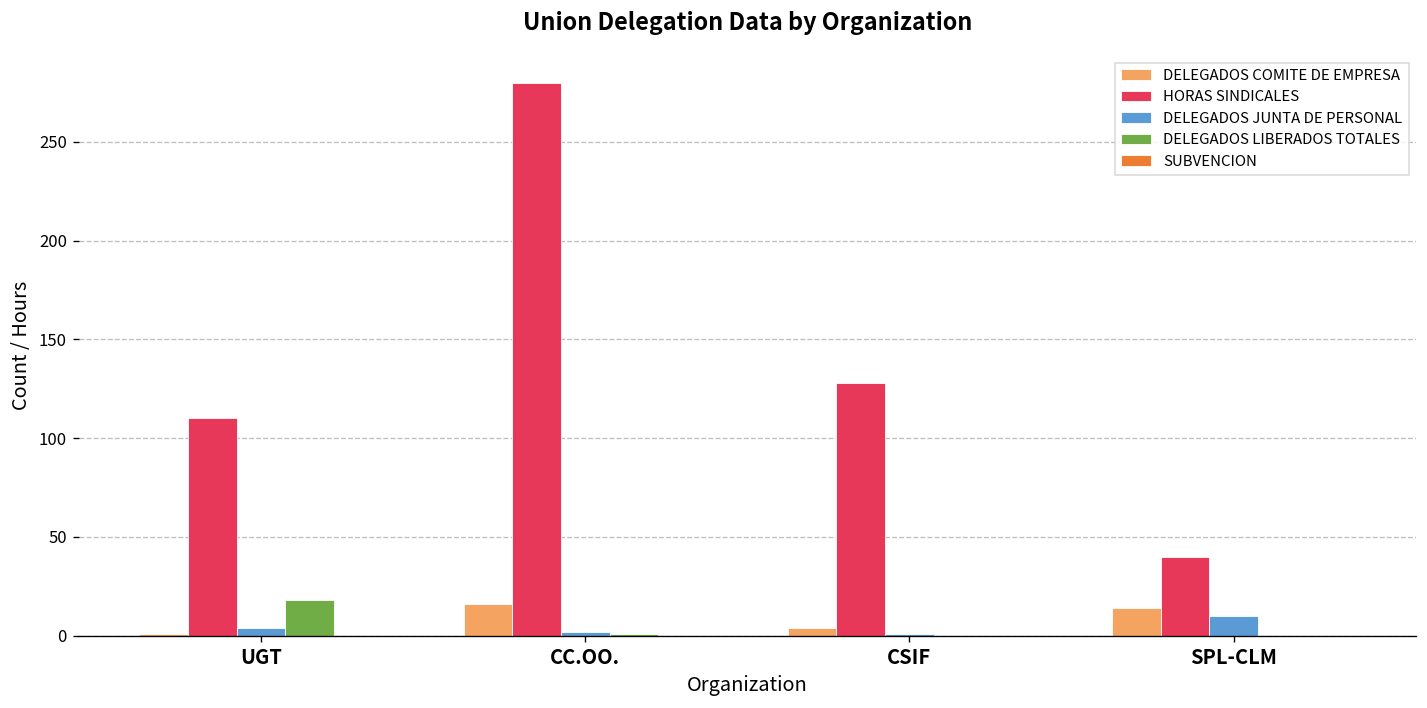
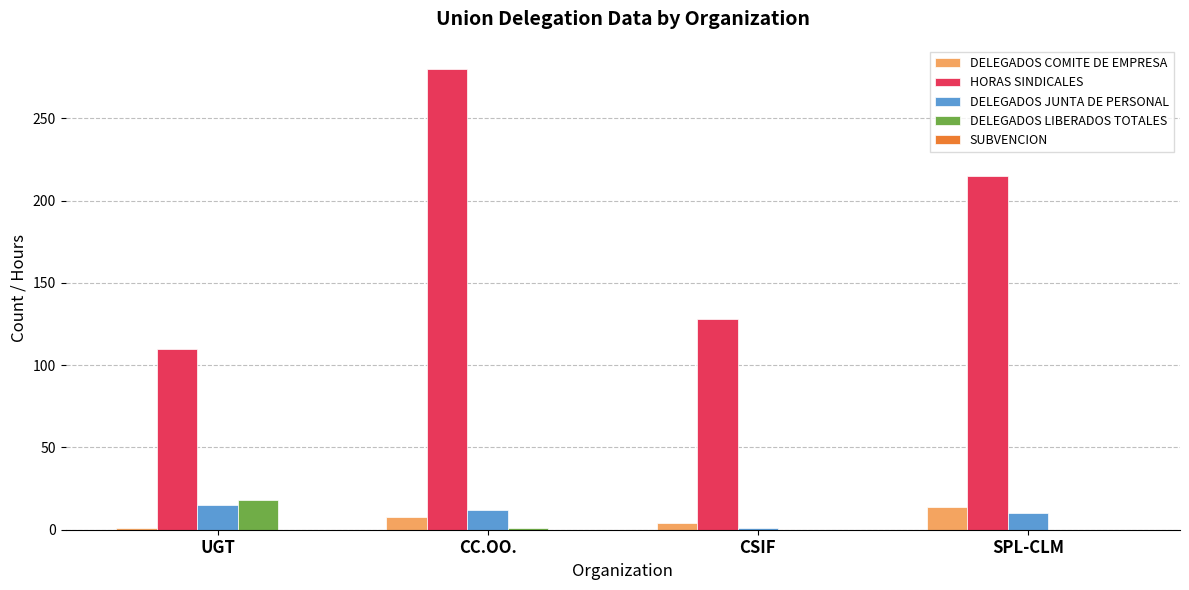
DELEGADOS JUNTA DE PERSONAL, UGT: 4 -> 15
DELEGADOS COMITE DE EMPRESA, CC.OO.: 16 -> 8
DELEGADOS JUNTA DE PERSONAL, CC.OO.: 2 -> 12
HORAS SINDICALES, SPL-CLM: 40 -> 215
